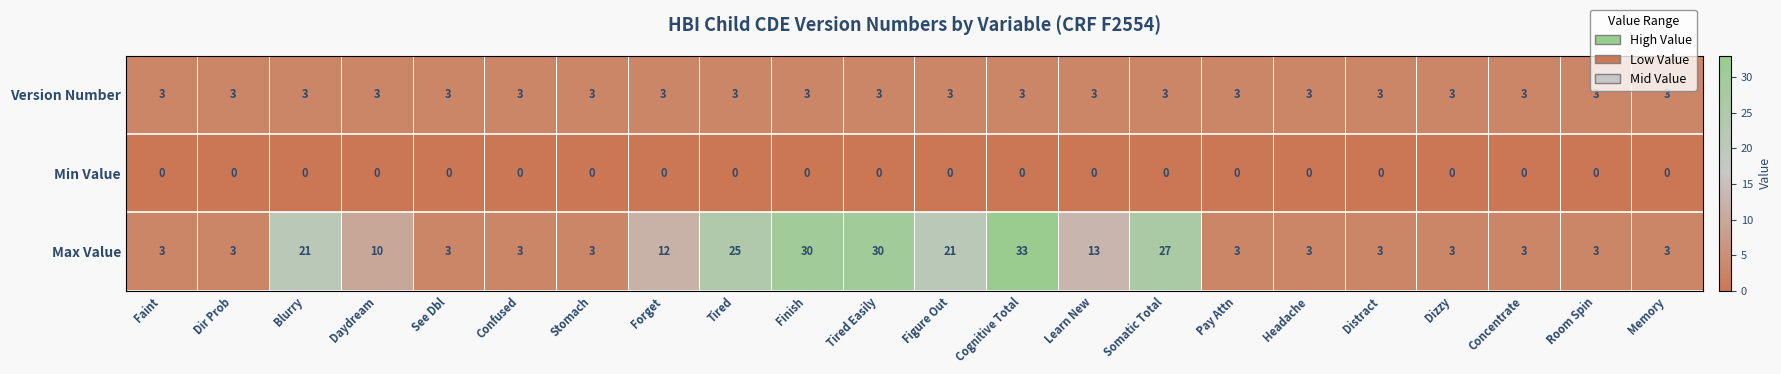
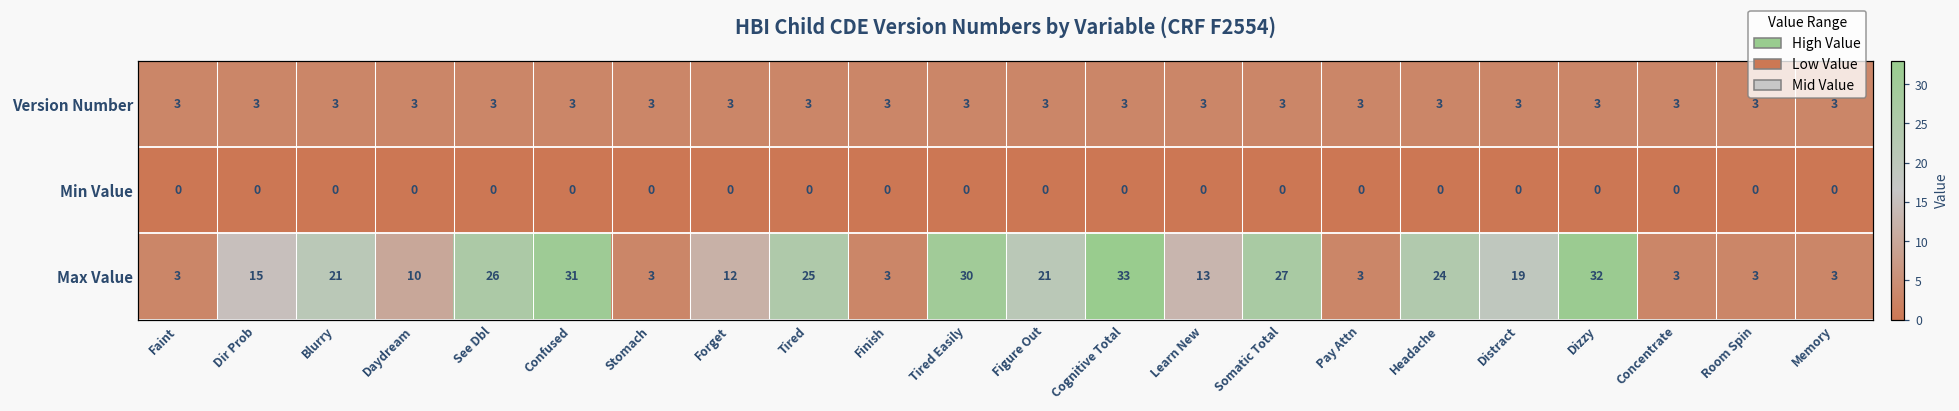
Max Value, Dir Prob: 3 -> 15
Max Value, See Dbl: 3 -> 26
Max Value, Confused: 3 -> 31
Max Value, Finish: 30 -> 3
Max Value, Headache: 3 -> 24
Max Value, Distract: 3 -> 19
Max Value, Dizzy: 3 -> 32
